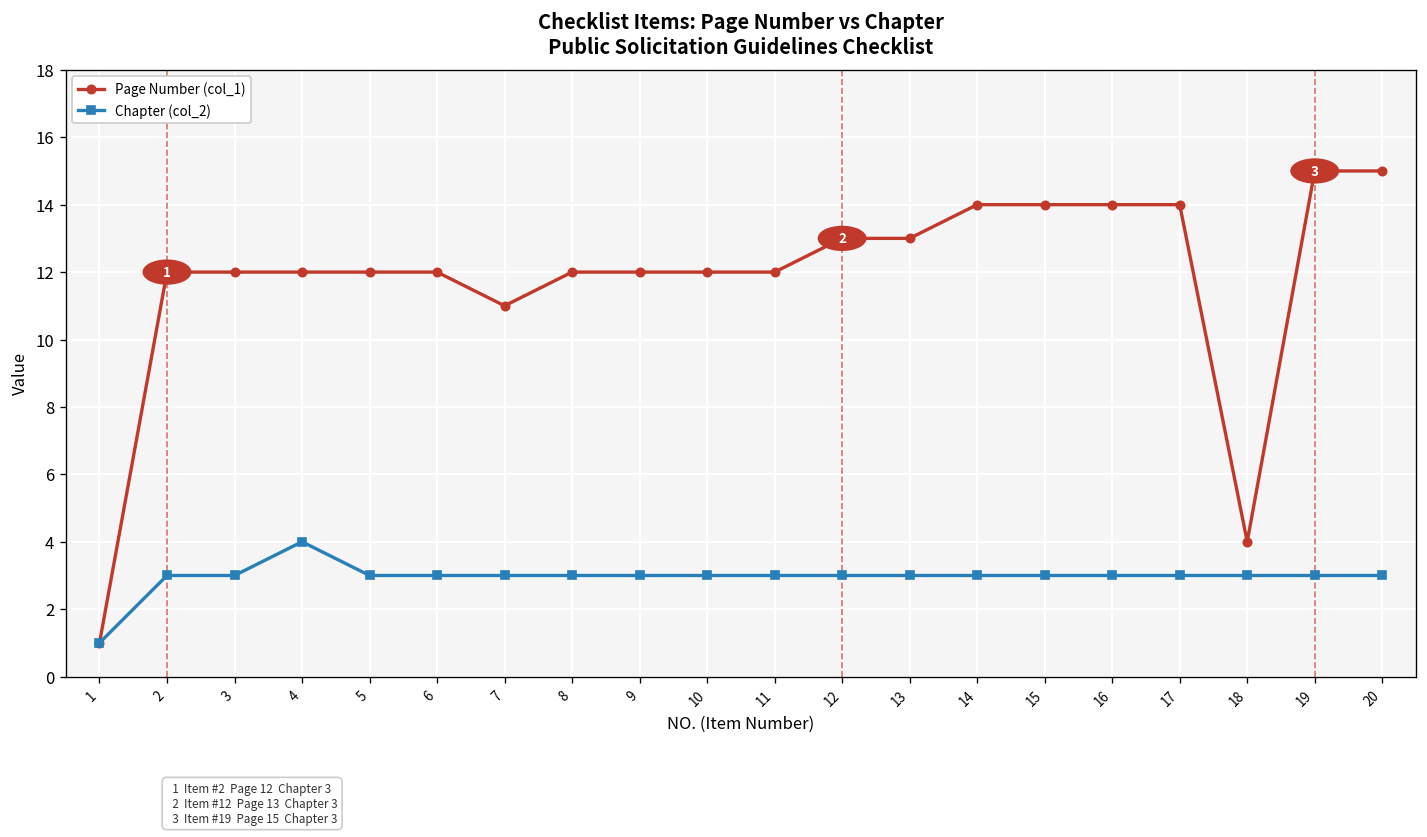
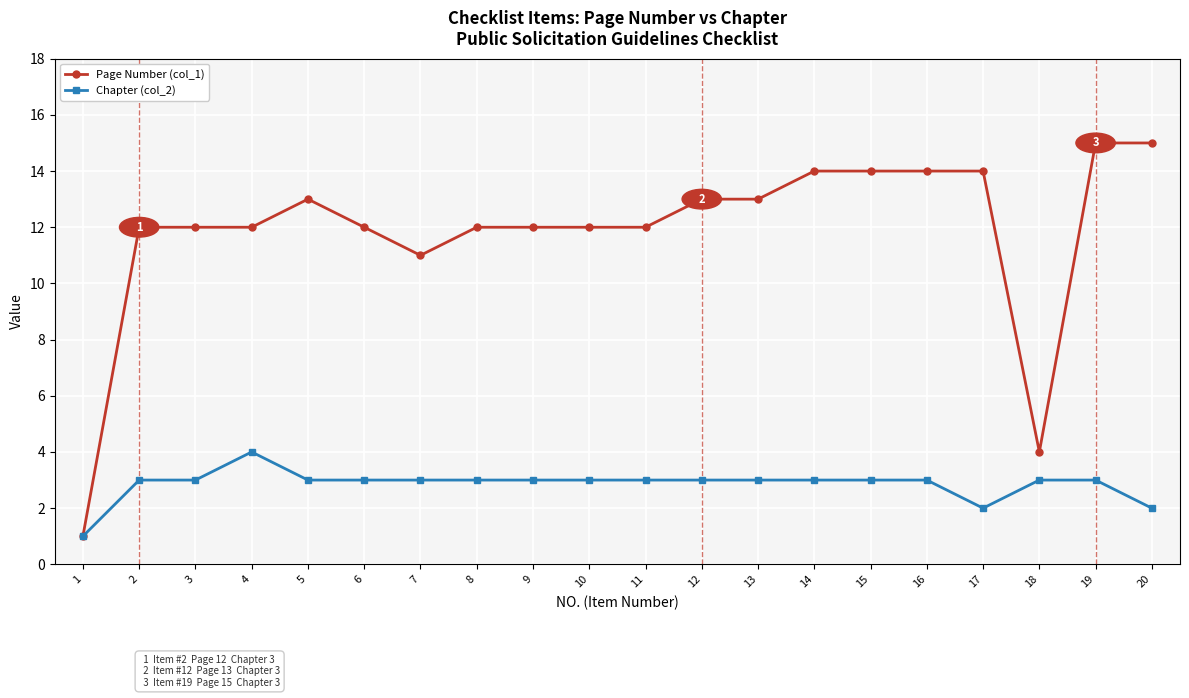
Page Number (col_1), 5: 12 -> 13
Chapter (col_2), 17: 3 -> 2
Chapter (col_2), 20: 3 -> 2
